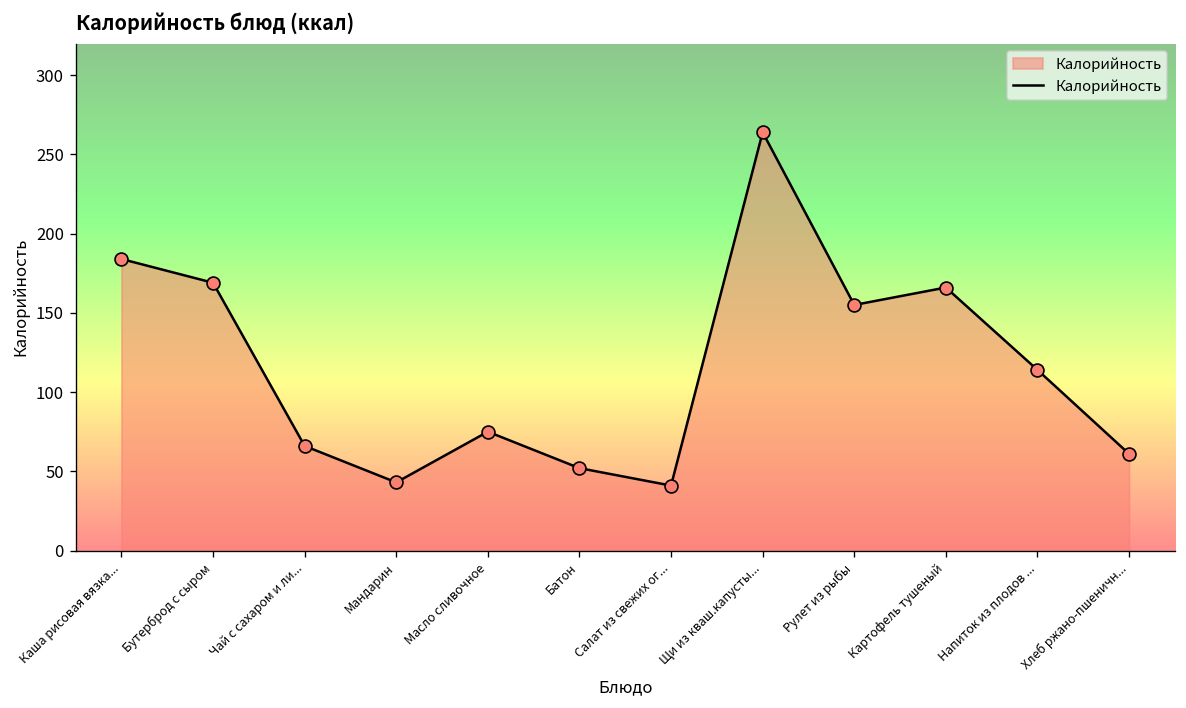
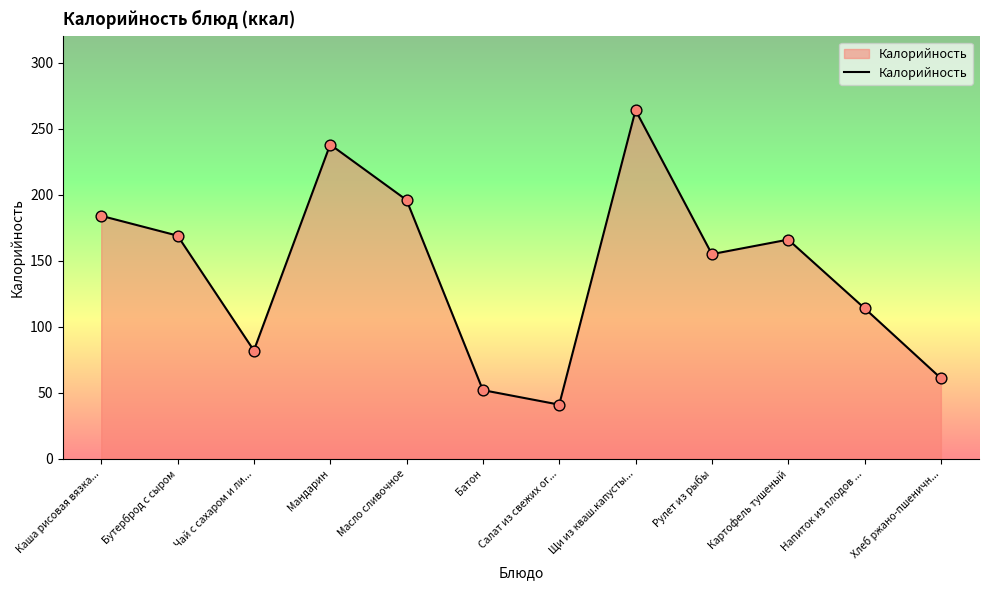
Чай с сахаром и ли...: 66 -> 82
Мандарин: 43 -> 238
Масло сливочное: 75 -> 196
